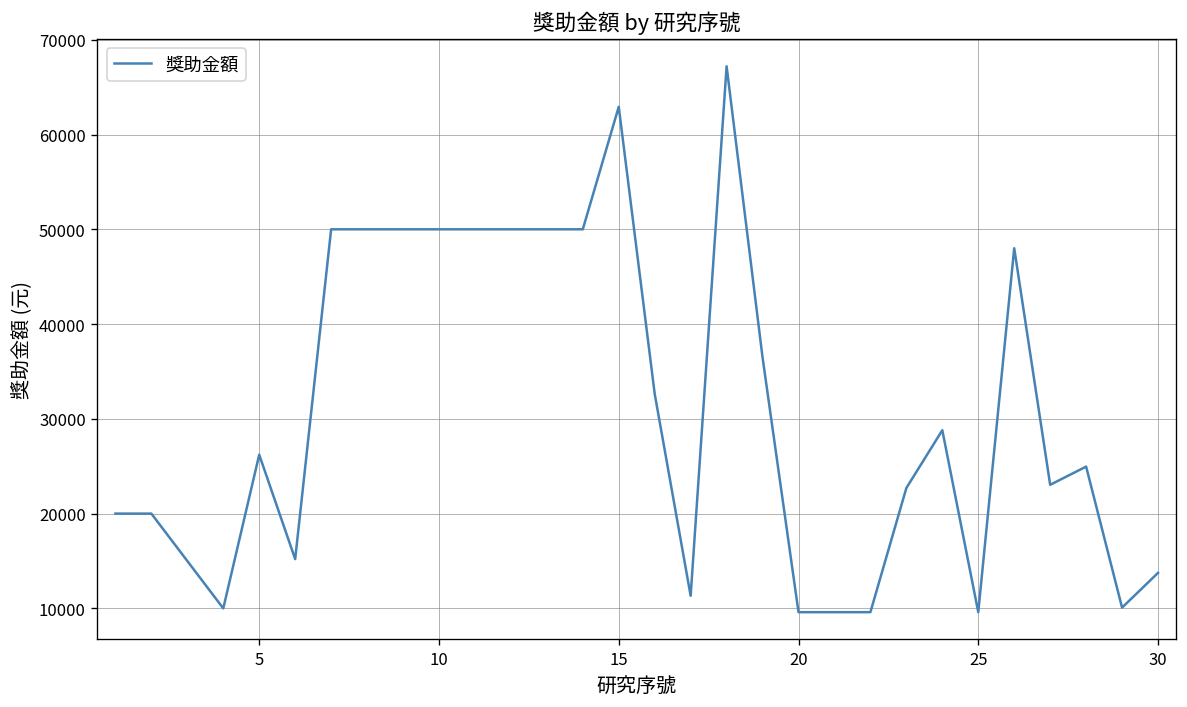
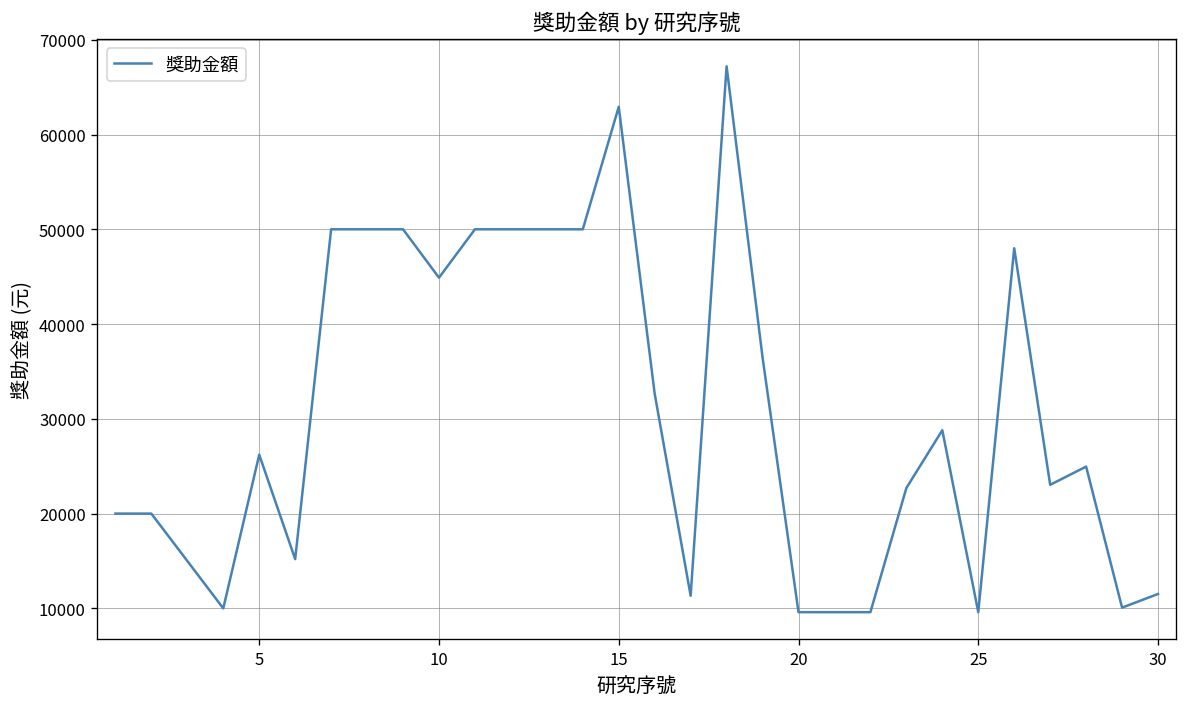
10: 50000 -> 45000
30: 14000 -> 12000
